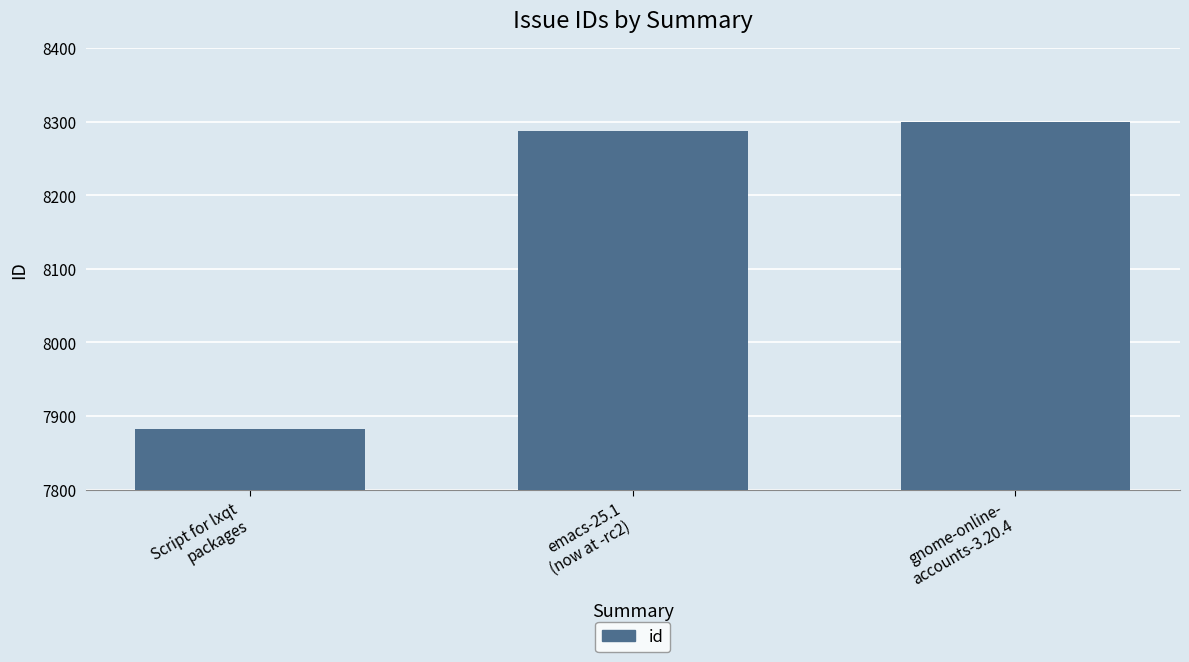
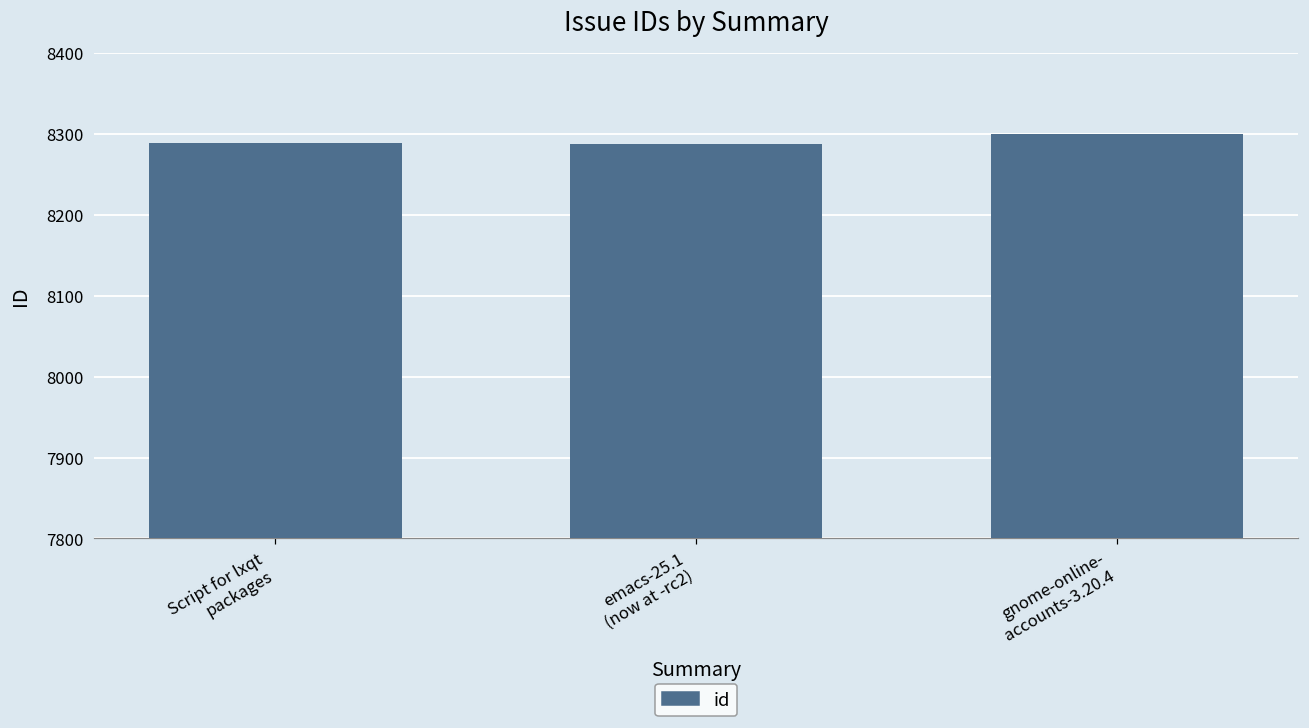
Script for lxqt packages: 7880 -> 8290
